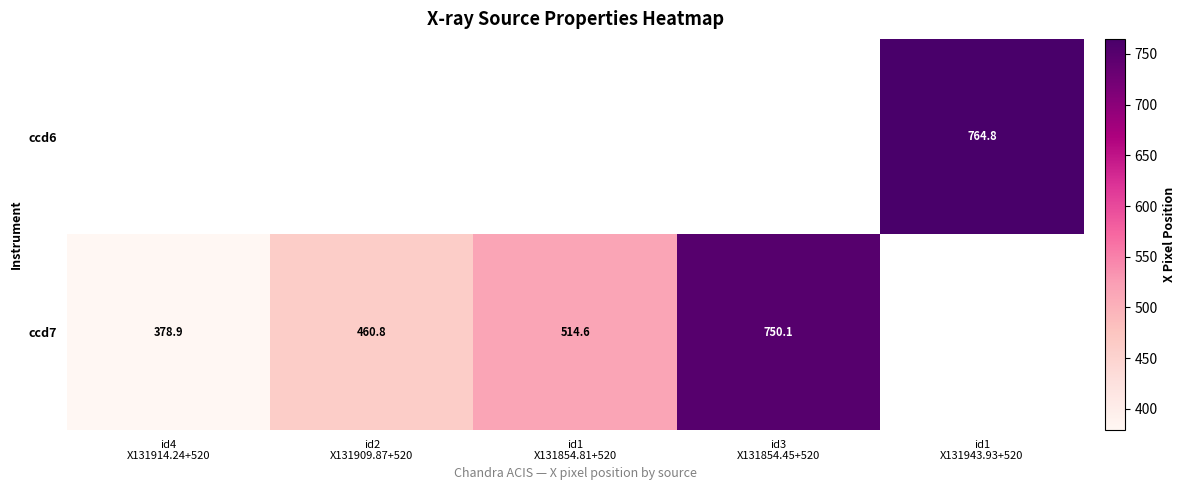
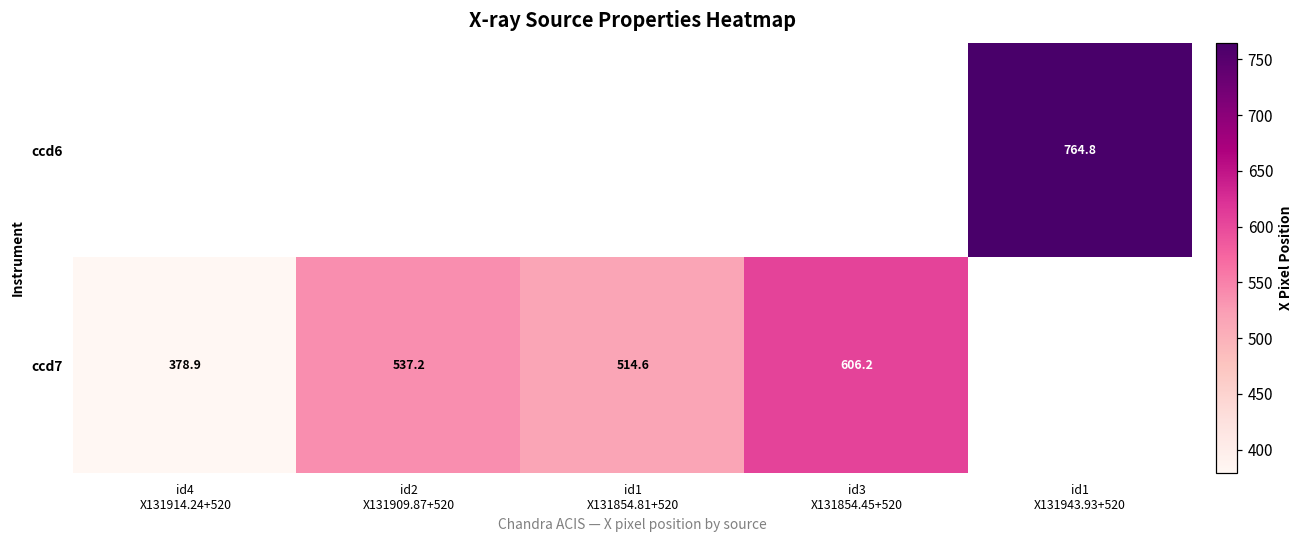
ccd7, id2 X131909.87+520: 460.8 -> 537.2
ccd7, id3 X131854.45+520: 750.1 -> 606.2
